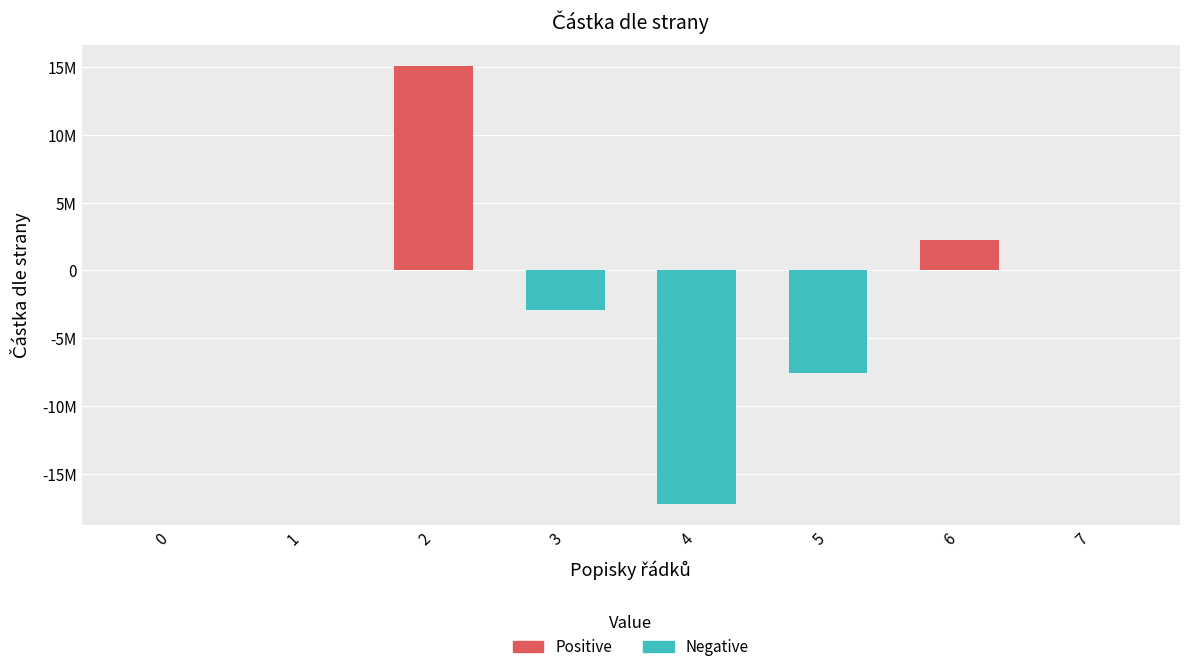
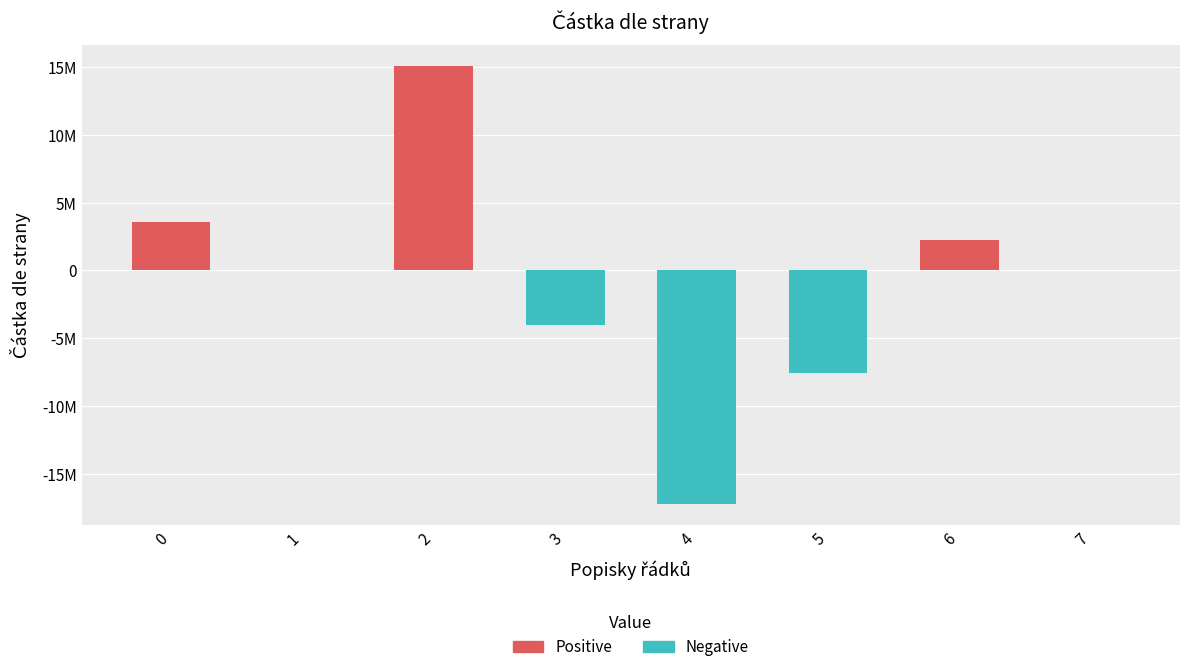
0: 0 -> 3600000
3: -3000000 -> -4100000
